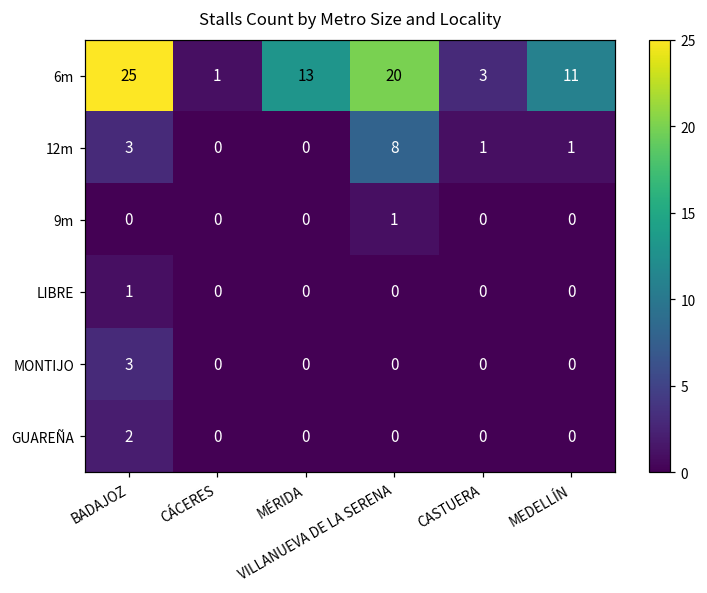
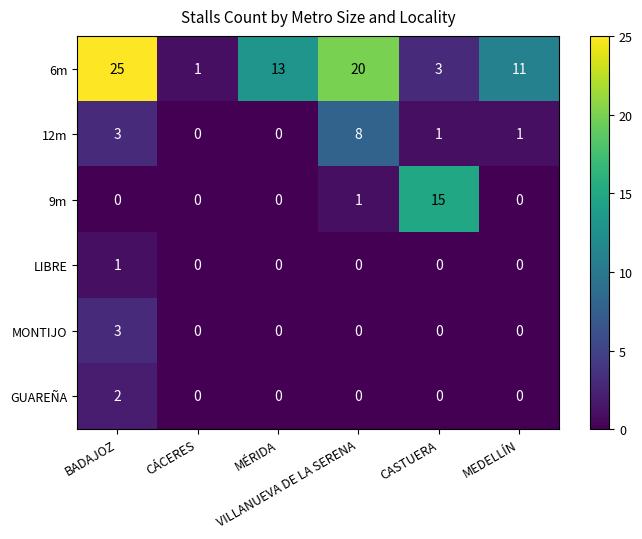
9m, CASTUERA: 0 -> 15
